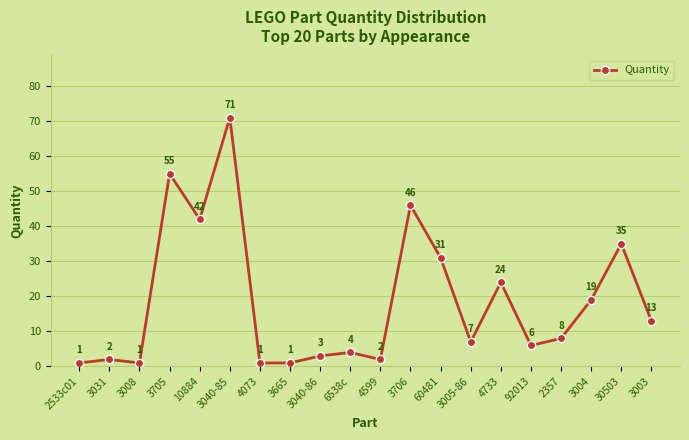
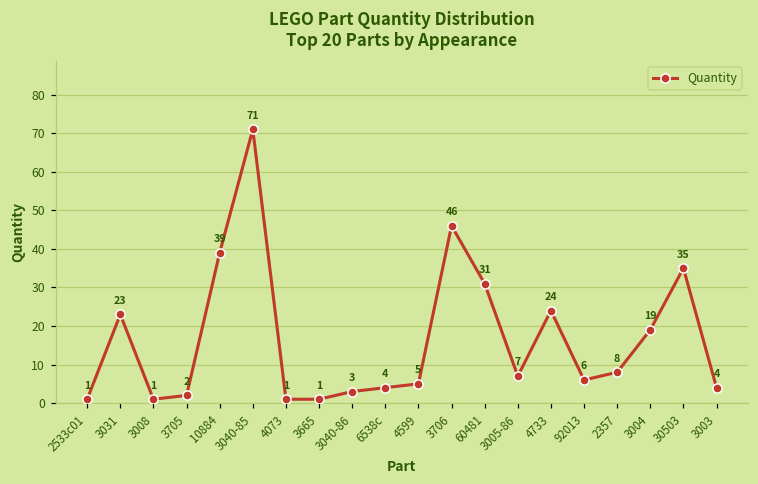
3031: 2 -> 23
3705: 55 -> 2
10884: 42 -> 39
4599: 2 -> 5
3003: 13 -> 4
